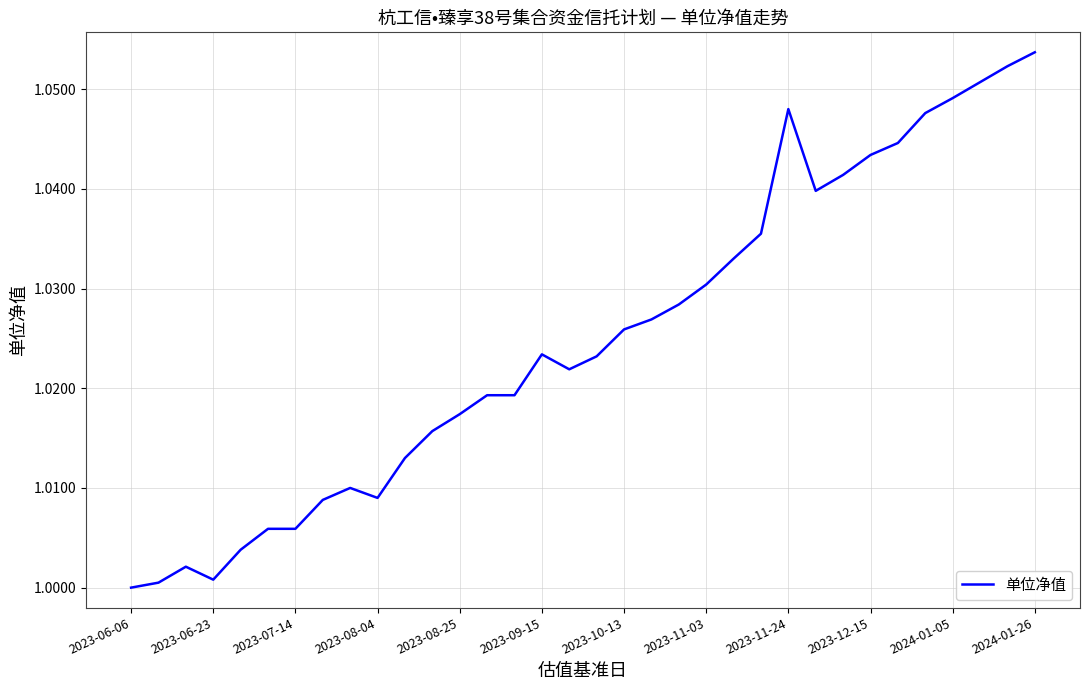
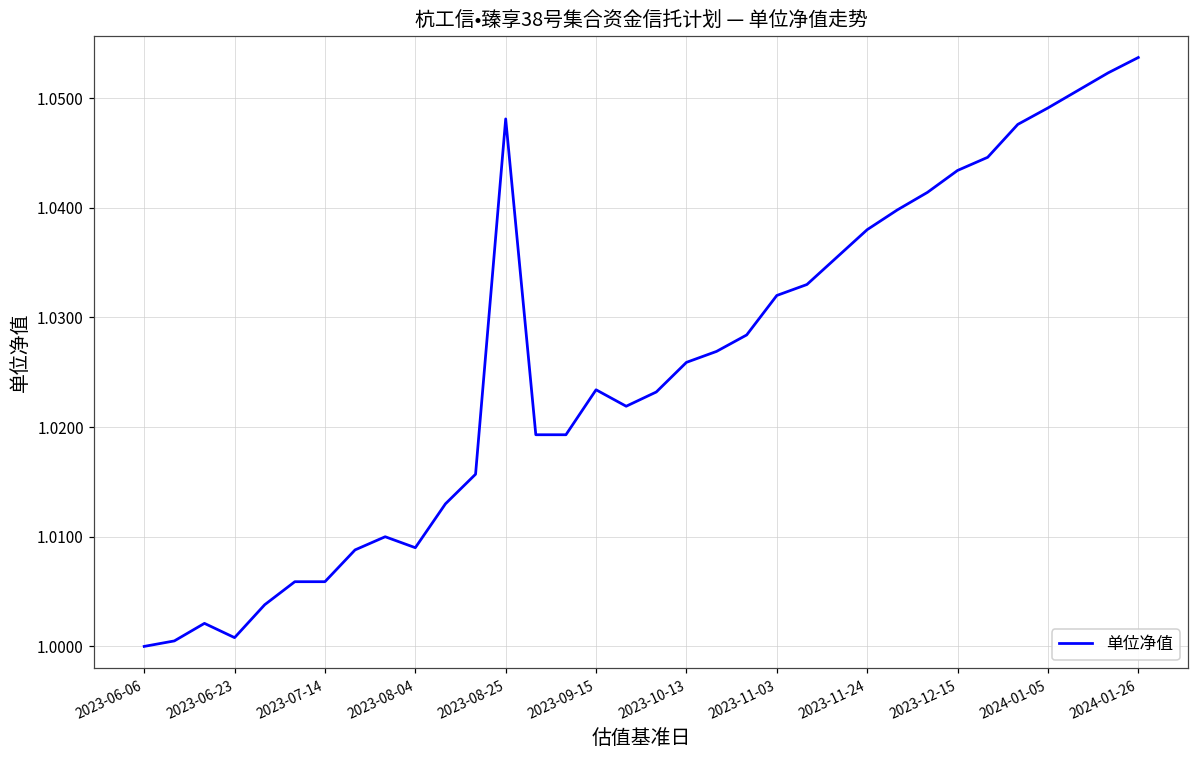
2023-08-25: 1.017 -> 1.048
2023-11-03: 1.030 -> 1.032
2023-11-24: 1.048 -> 1.038
